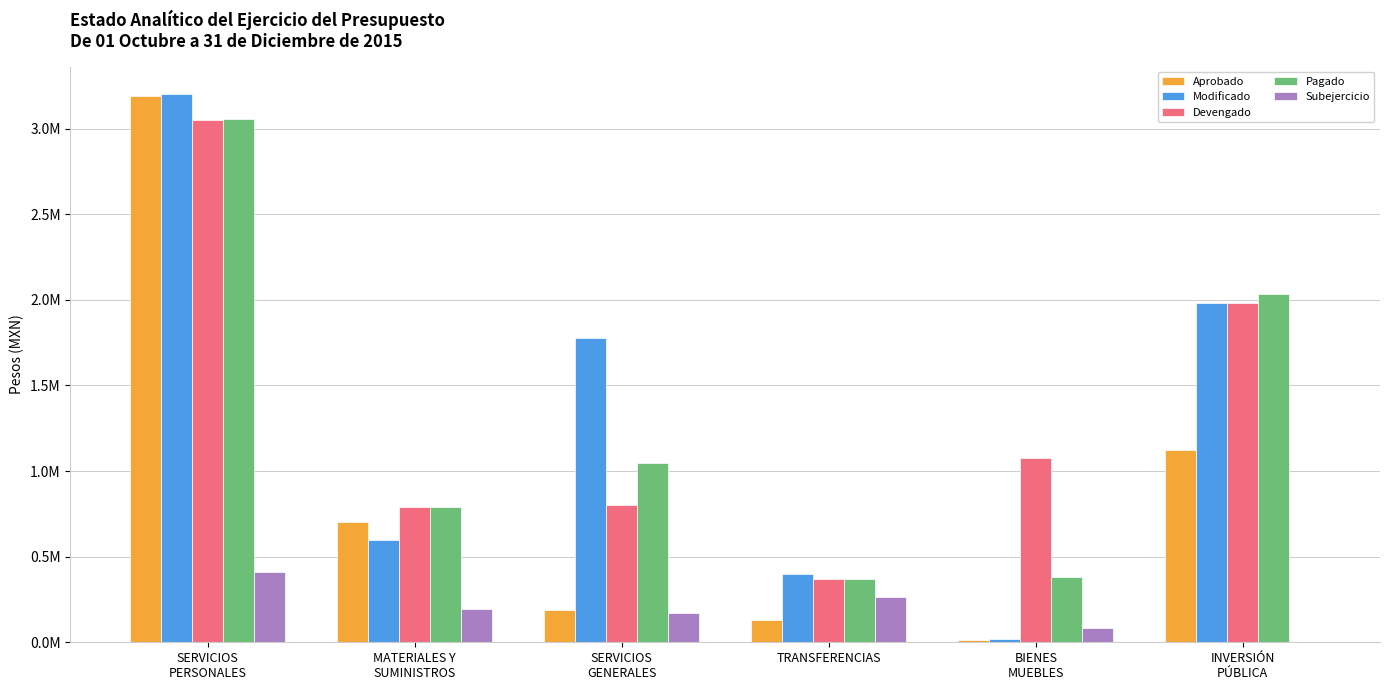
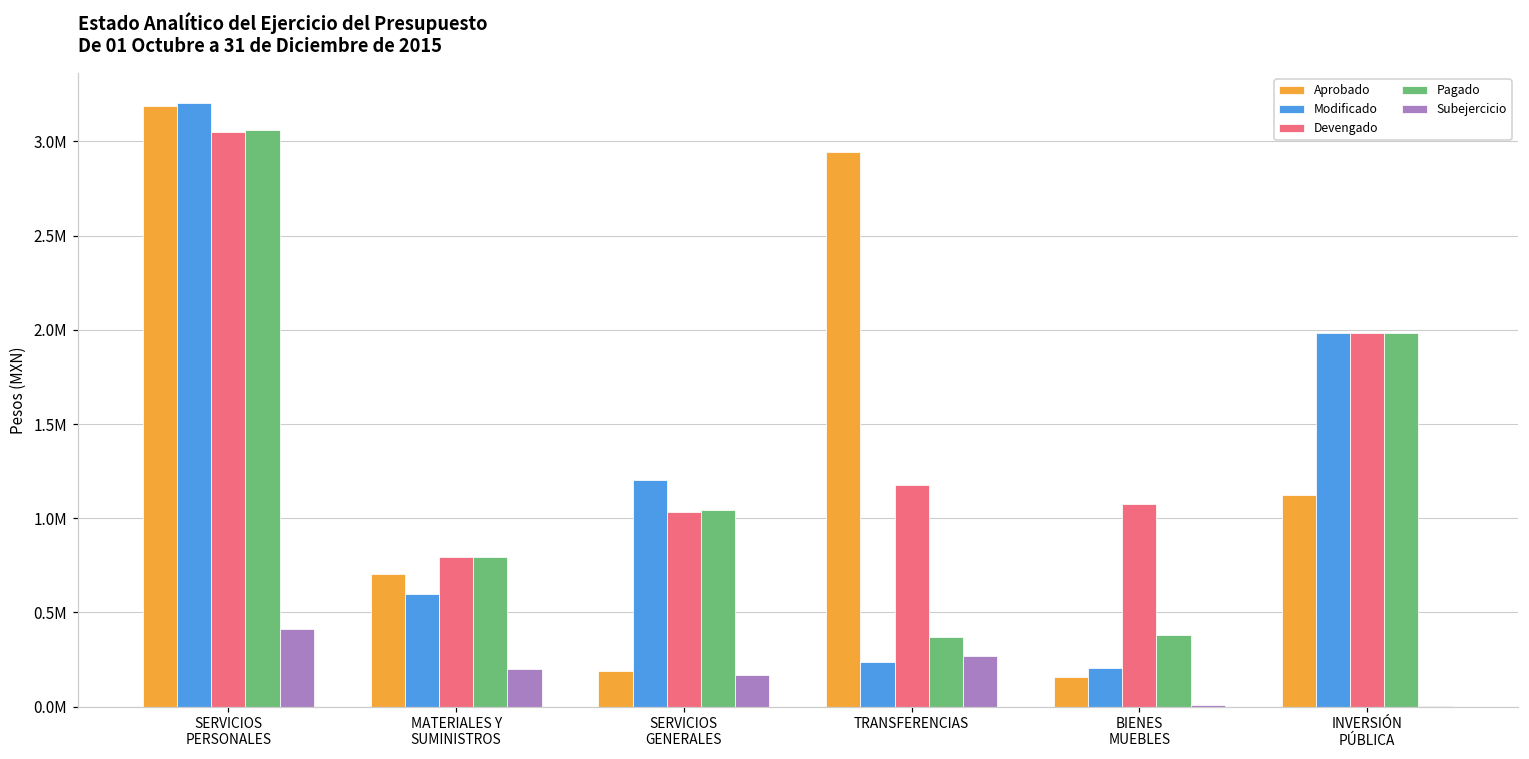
Modificado, SERVICIOS GENERALES: 1780000 -> 1200000
Devengado, SERVICIOS GENERALES: 800000 -> 1030000
Aprobado, TRANSFERENCIAS: 130000 -> 2950000
Modificado, TRANSFERENCIAS: 400000 -> 240000
Devengado, TRANSFERENCIAS: 370000 -> 1180000
Aprobado, BIENES MUEBLES: 10000 -> 160000
Modificado, BIENES MUEBLES: 20000 -> 210000
Subejercicio, BIENES MUEBLES: 90000 -> 10000
Pagado, INVERSIÓN PÚBLICA: 2040000 -> 1980000
